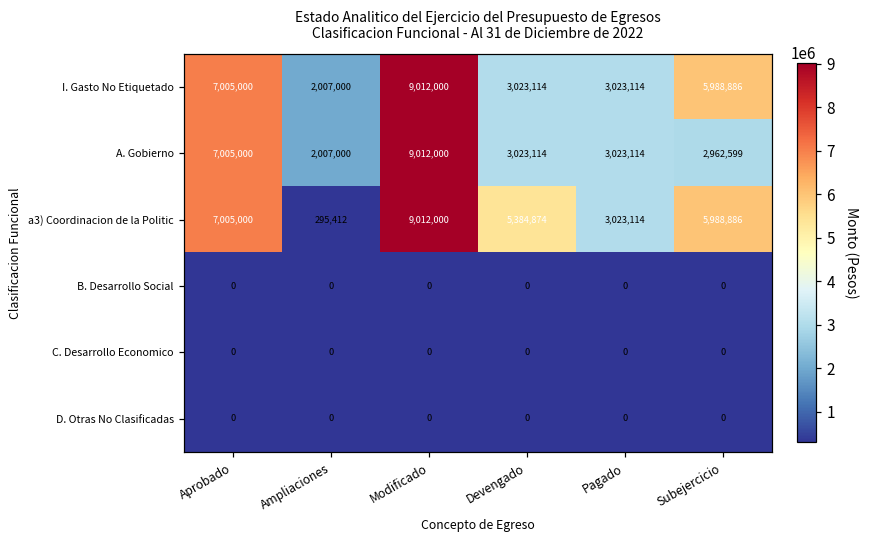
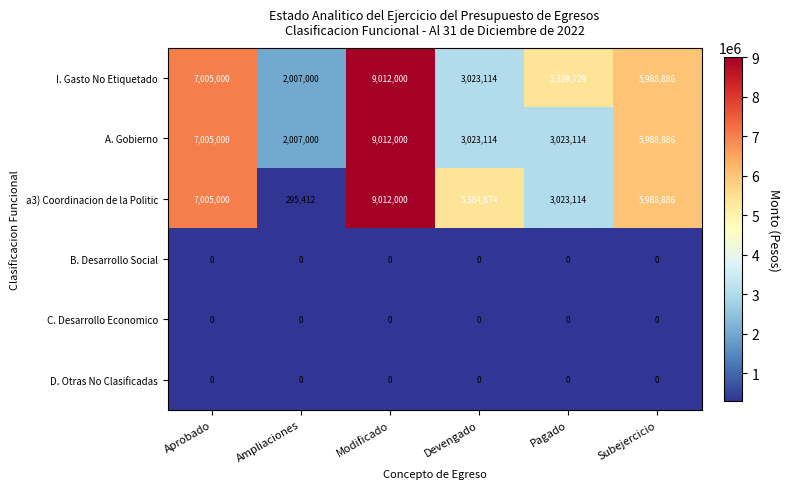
I. Gasto No Etiquetado, Pagado: 3,023,114 -> 5,389,729
A. Gobierno, Subejercicio: 2,962,599 -> 5,988,886
